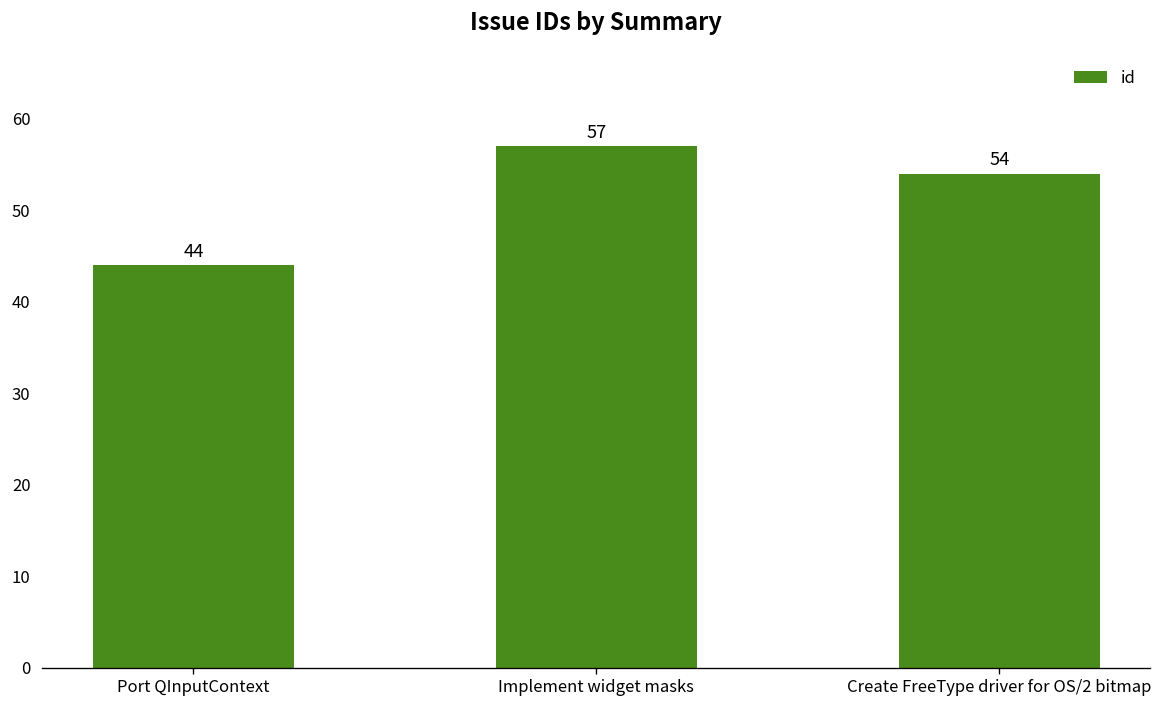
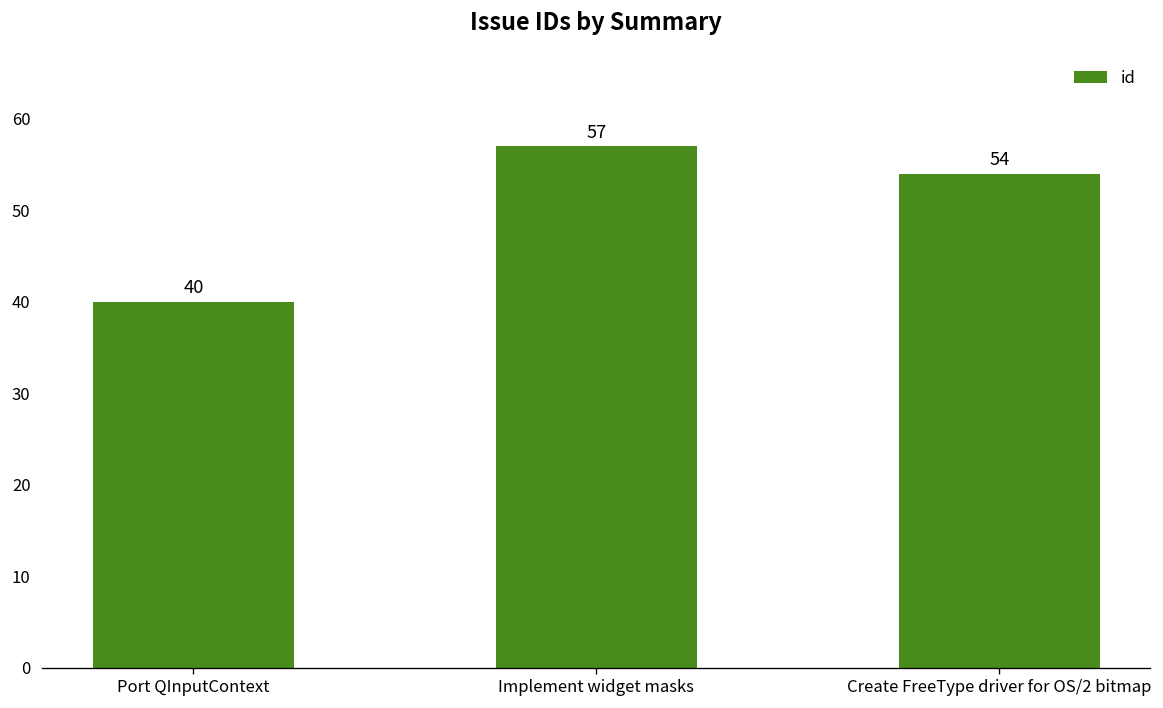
Port QInputContext: 44 -> 40
